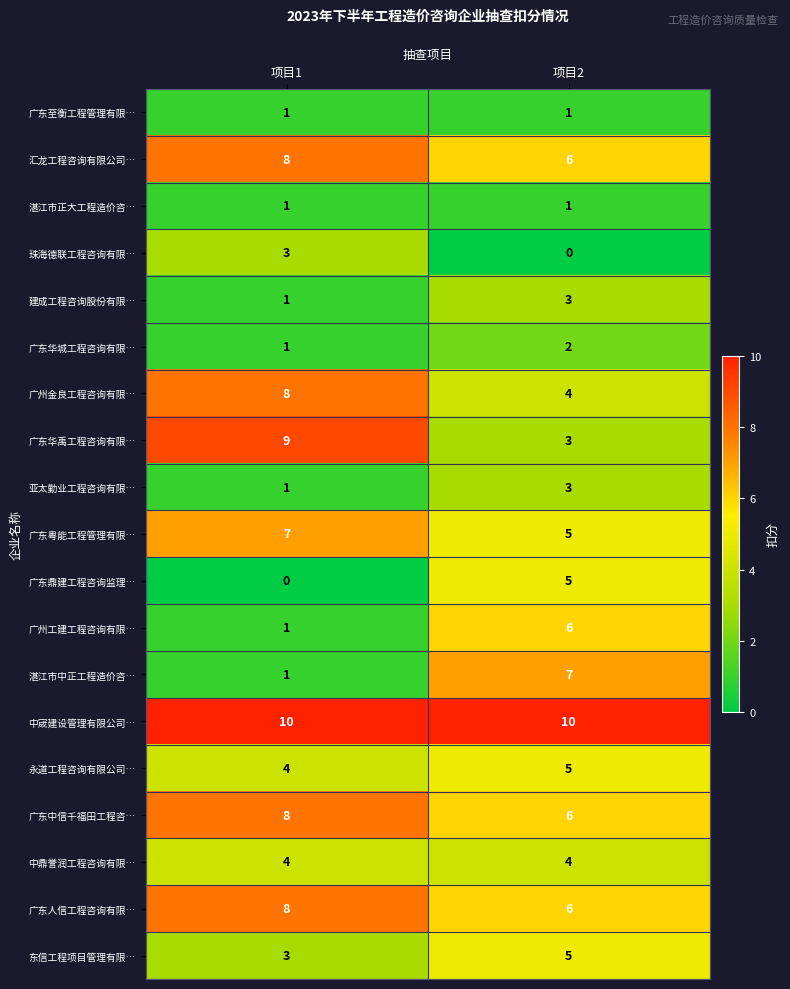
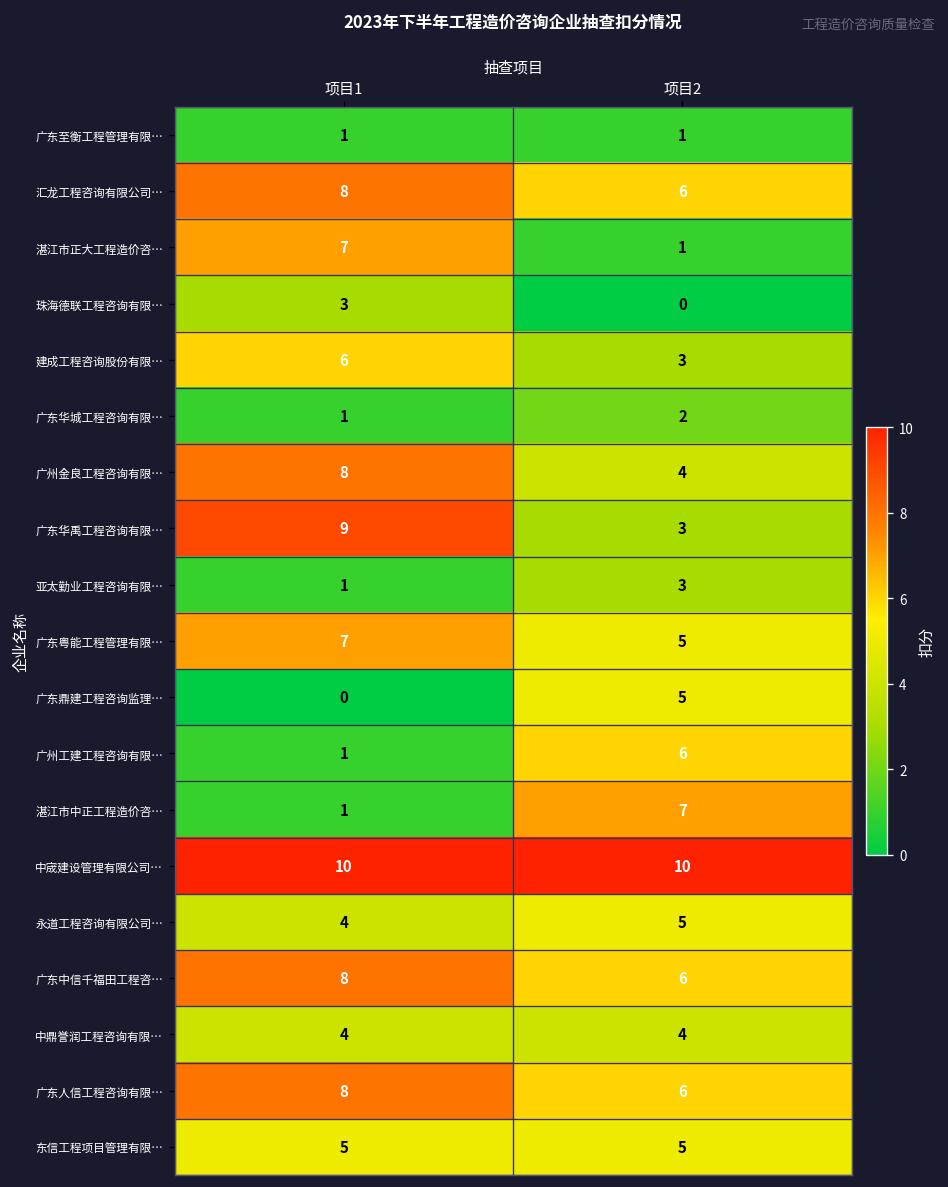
湛江市正大工程造价咨…, 项目1: 1 -> 7
建成工程咨询股份有限…, 项目1: 1 -> 6
东信工程项目管理有限…, 项目1: 3 -> 5
